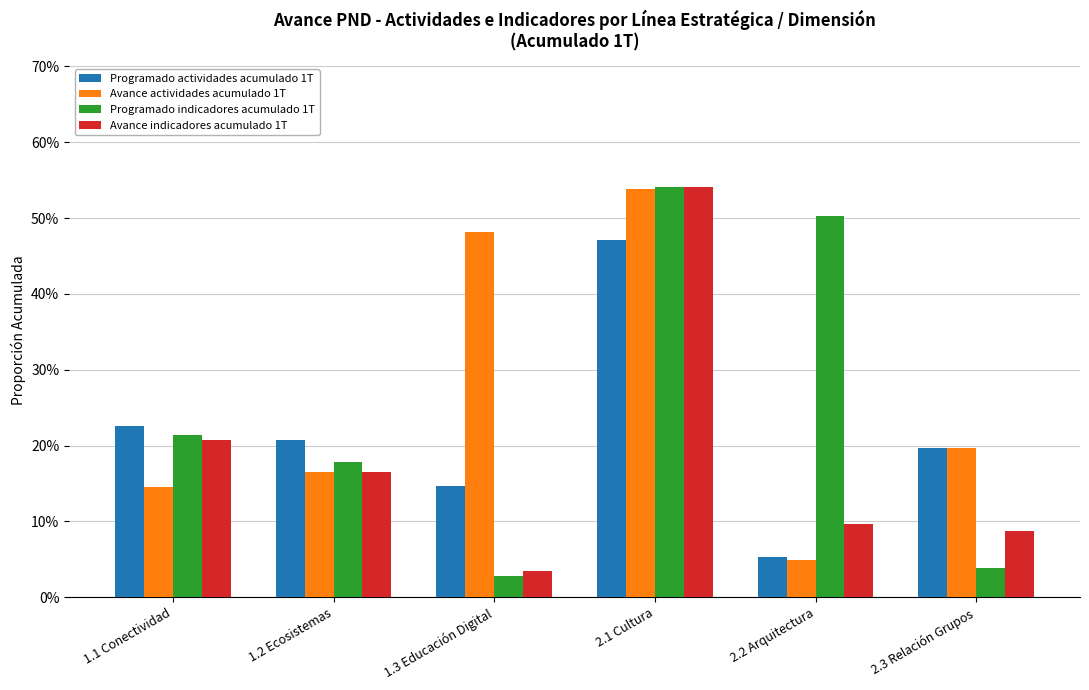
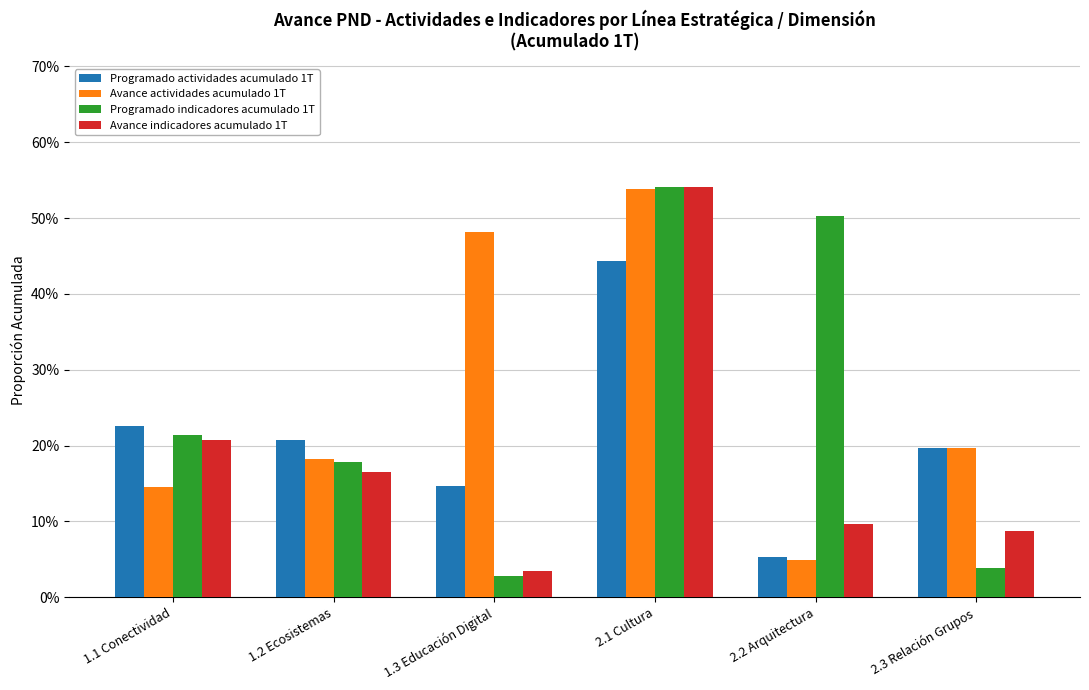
Avance actividades acumulado 1T, 1.2 Ecosistemas: 17% -> 18%
Programado actividades acumulado 1T, 2.1 Cultura: 47% -> 44%
